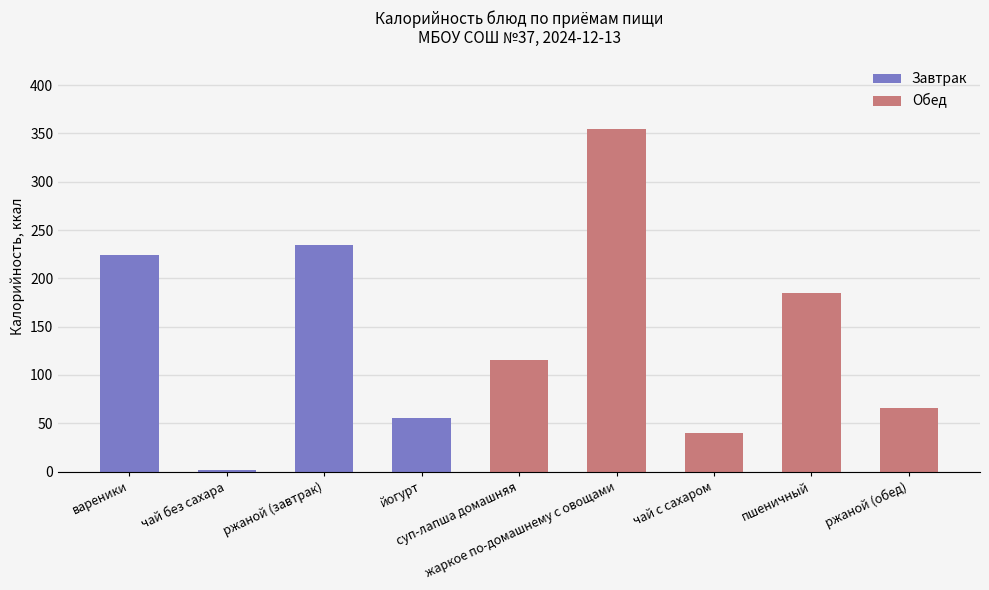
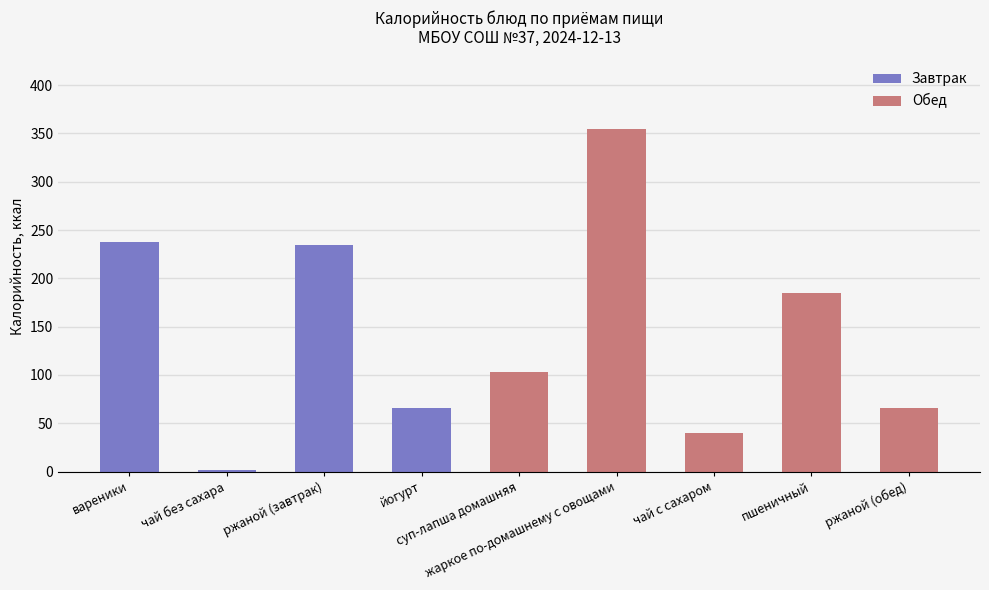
вареники: 220 -> 240
йогурт: 60 -> 70
суп-лапша домашняя: 120 -> 100
